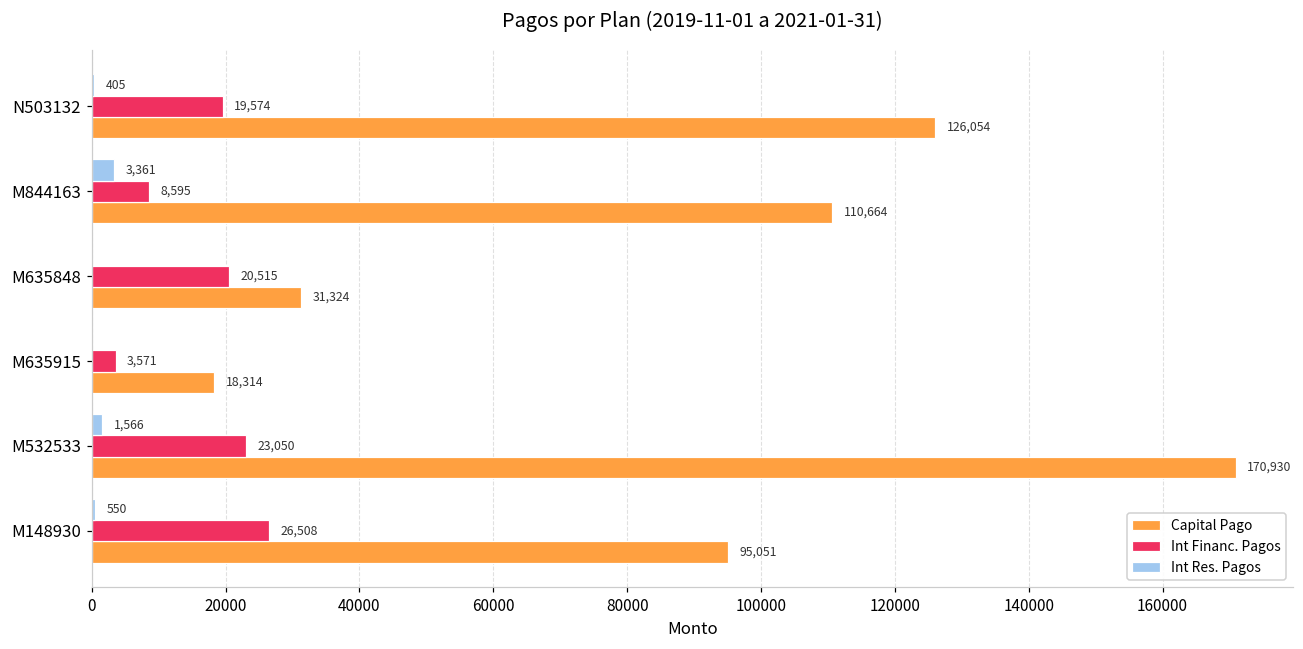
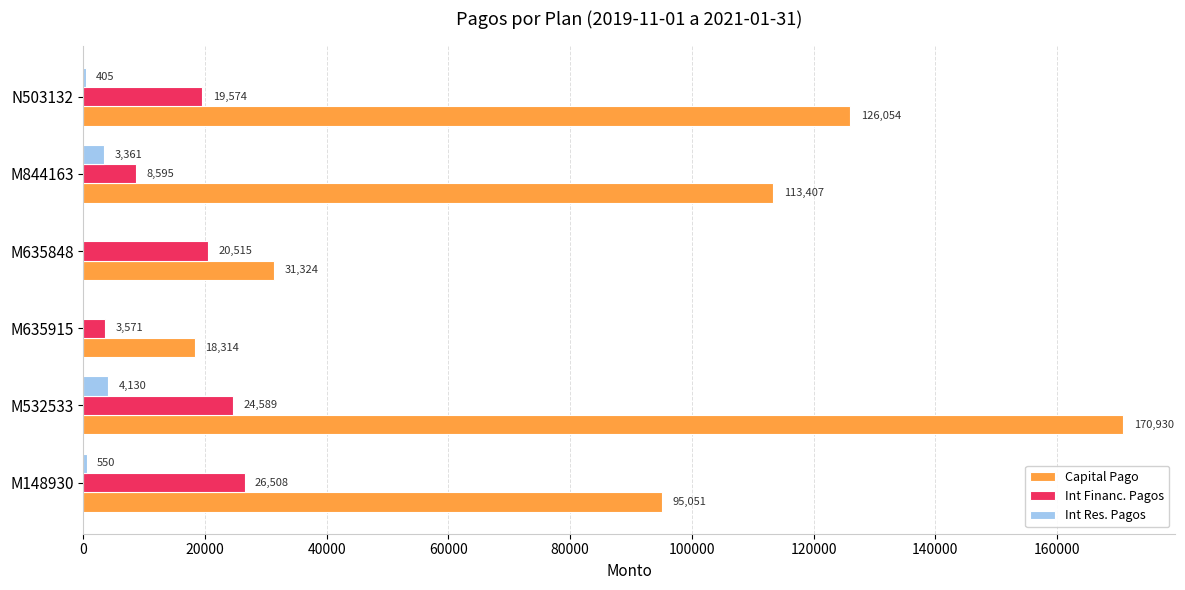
Capital Pago, M844163: 110,664 -> 113,407
Int Res. Pagos, M532533: 1,566 -> 4,130
Int Financ. Pagos, M532533: 23,050 -> 24,589
